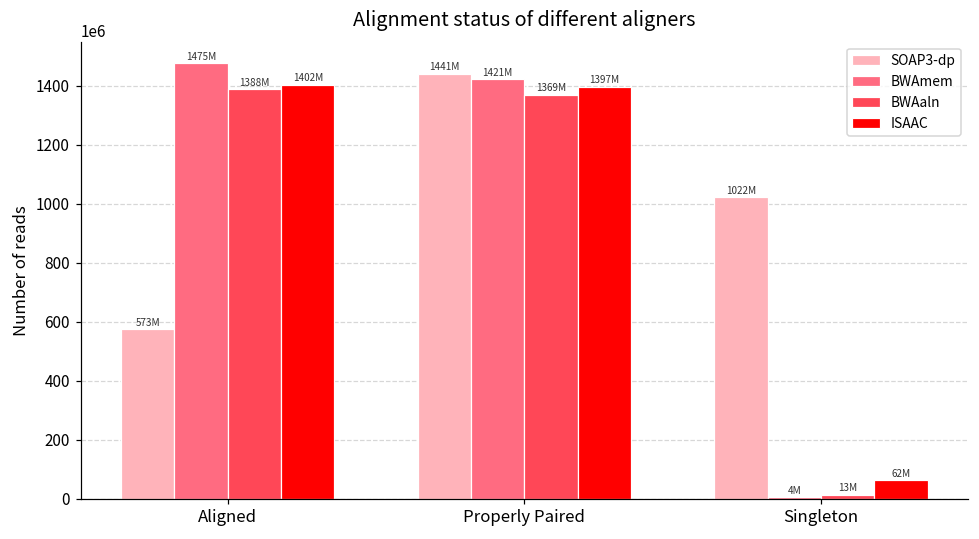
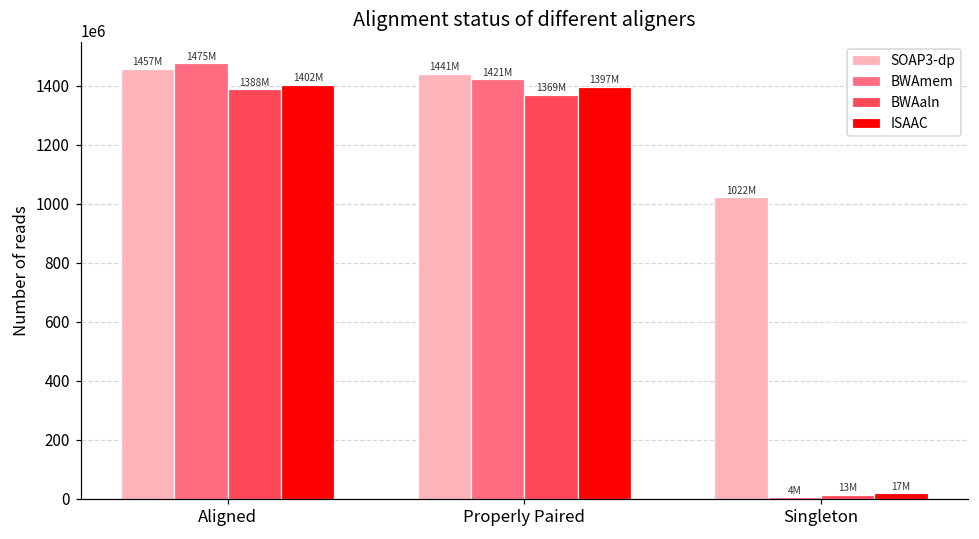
SOAP3-dp, Aligned: 573M -> 1457M
ISAAC, Singleton: 62M -> 17M
